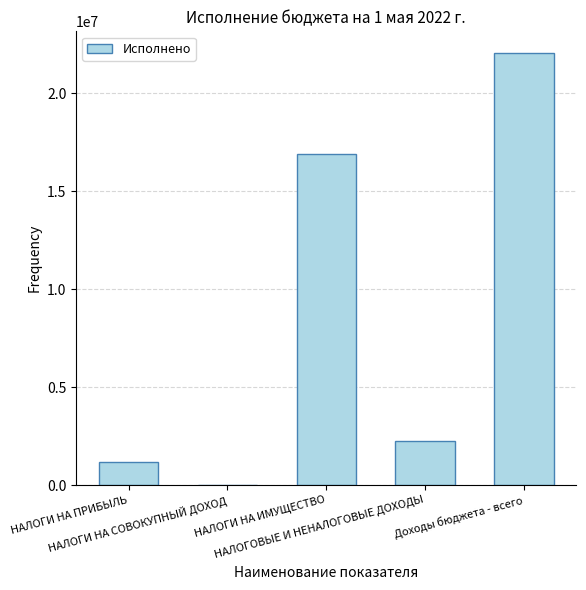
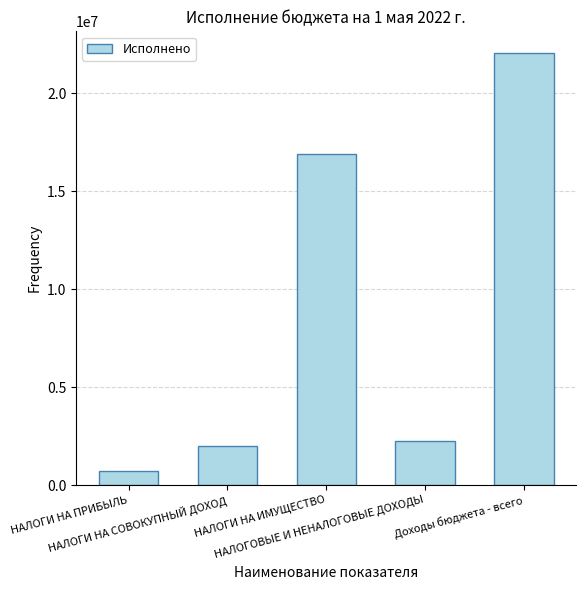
НАЛОГИ НА ПРИБЫЛЬ: 1200000 -> 700000
НАЛОГИ НА СОВОКУПНЫЙ ДОХОД: 0 -> 2000000
